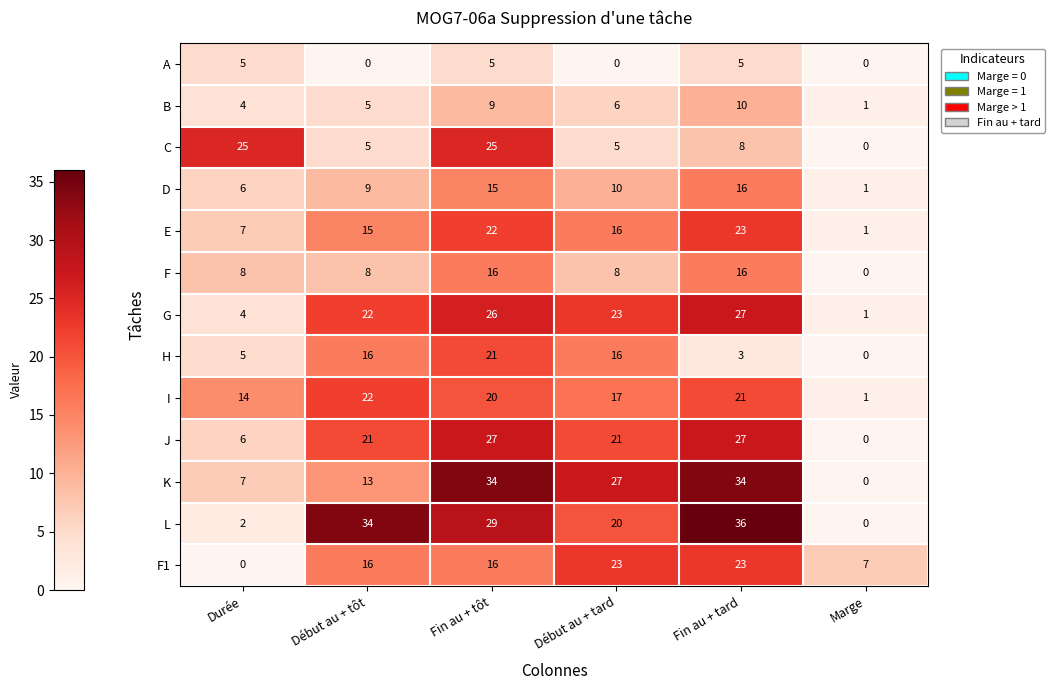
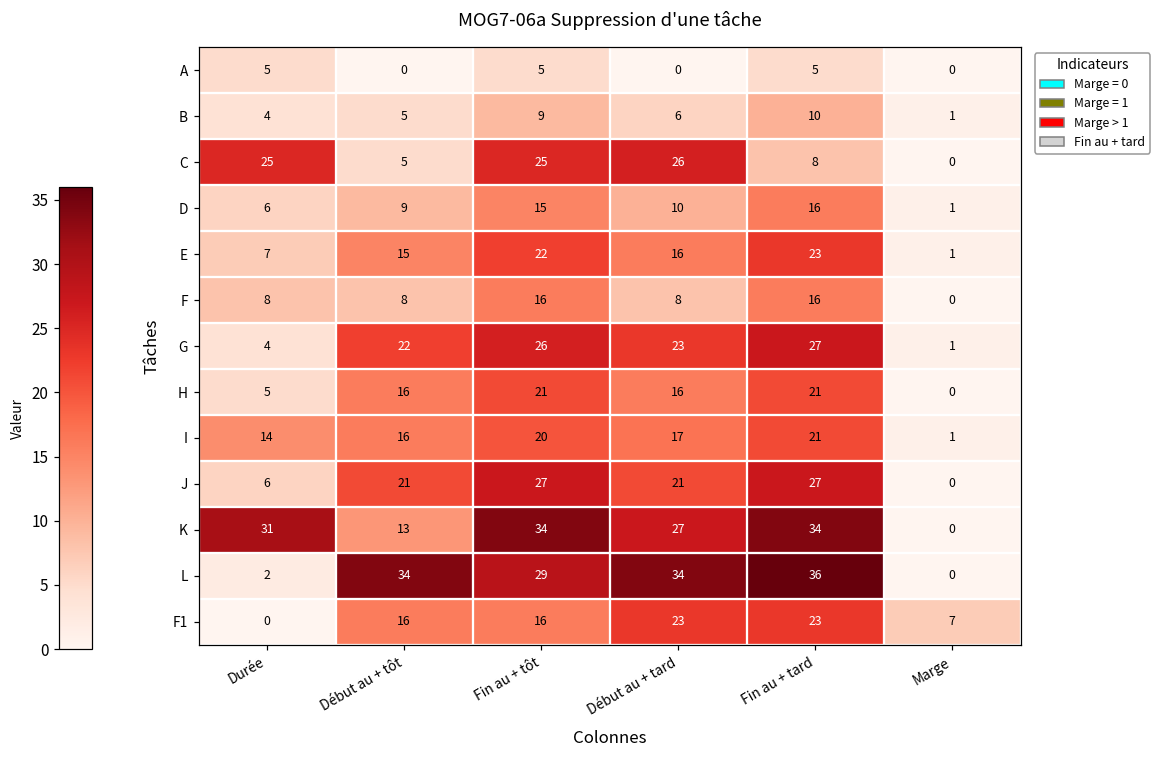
C, Début au + tard: 5 -> 26
H, Fin au + tard: 3 -> 21
I, Début au + tôt: 22 -> 16
K, Durée: 7 -> 31
L, Début au + tard: 20 -> 34
